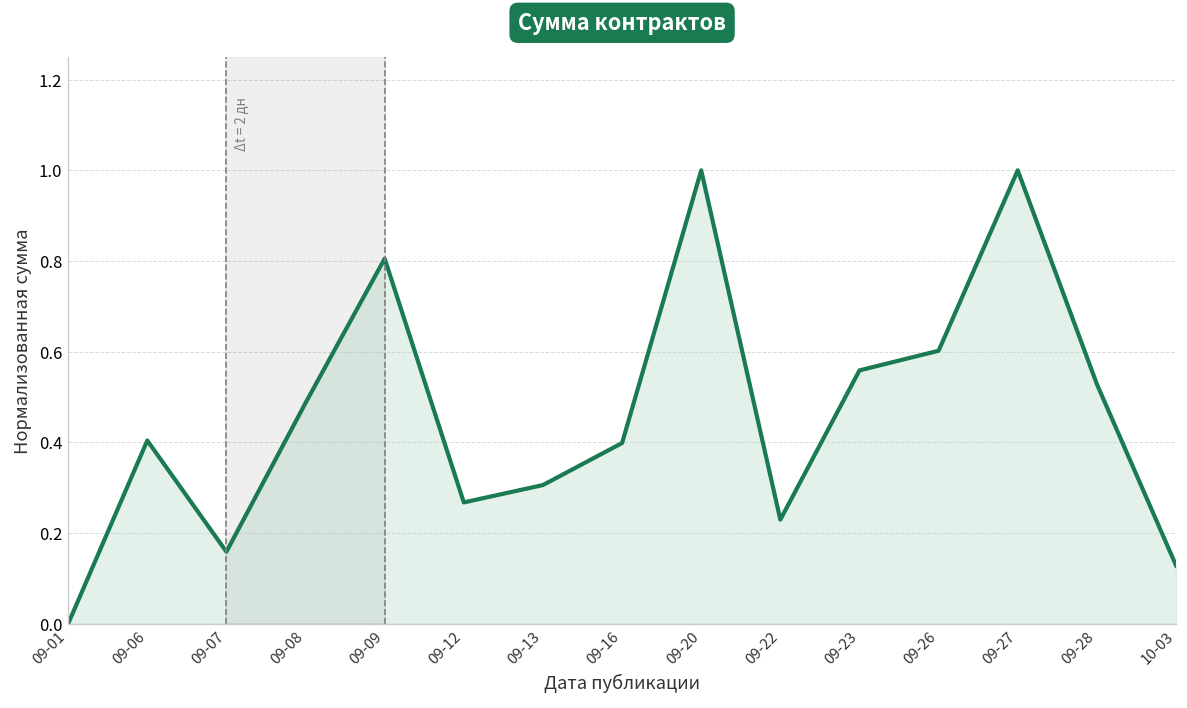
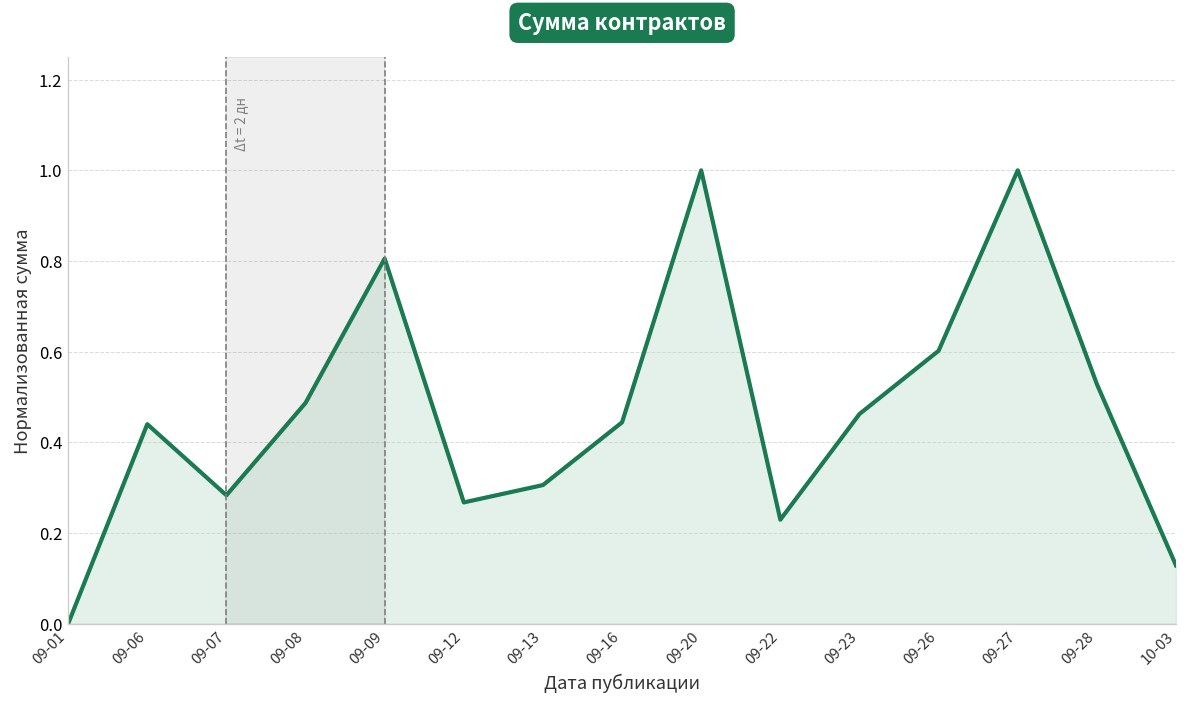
09-06: 0.40 -> 0.44
09-07: 0.16 -> 0.28
09-16: 0.40 -> 0.44
09-23: 0.56 -> 0.46
